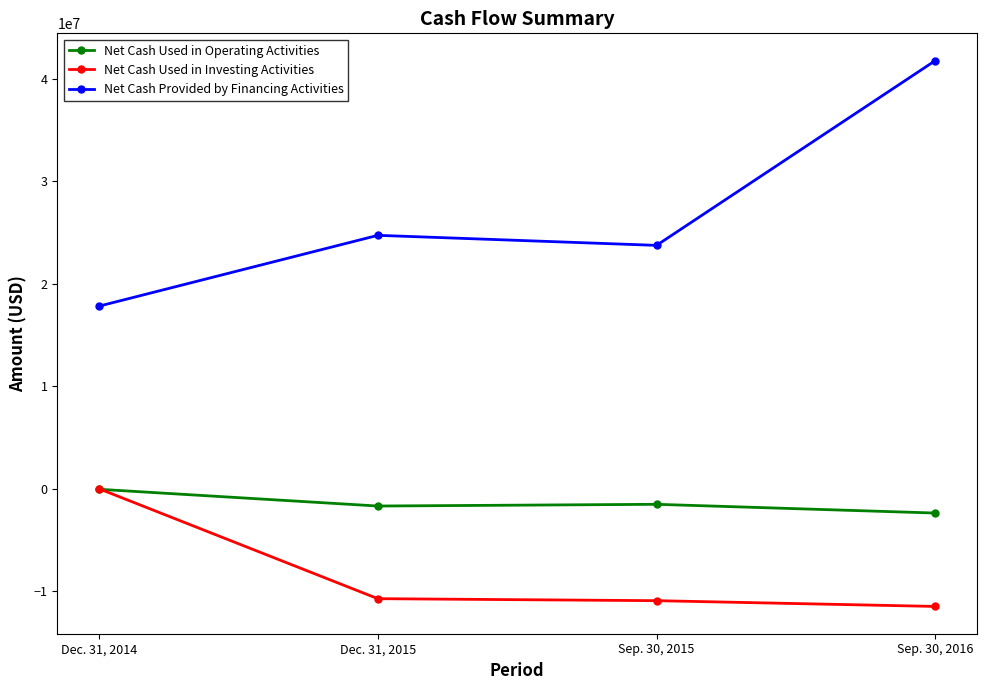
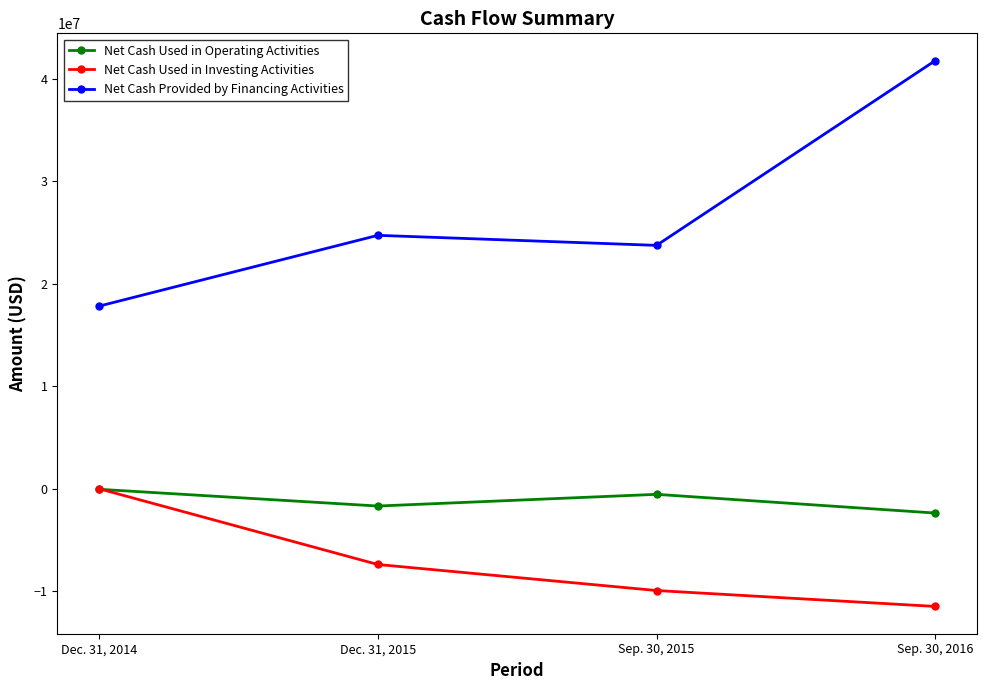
Net Cash Used in Investing Activities, Dec. 31, 2015: -10700000 -> -7400000
Net Cash Used in Operating Activities, Sep. 30, 2015: -1500000 -> -500000
Net Cash Used in Investing Activities, Sep. 30, 2015: -10900000 -> -9900000
